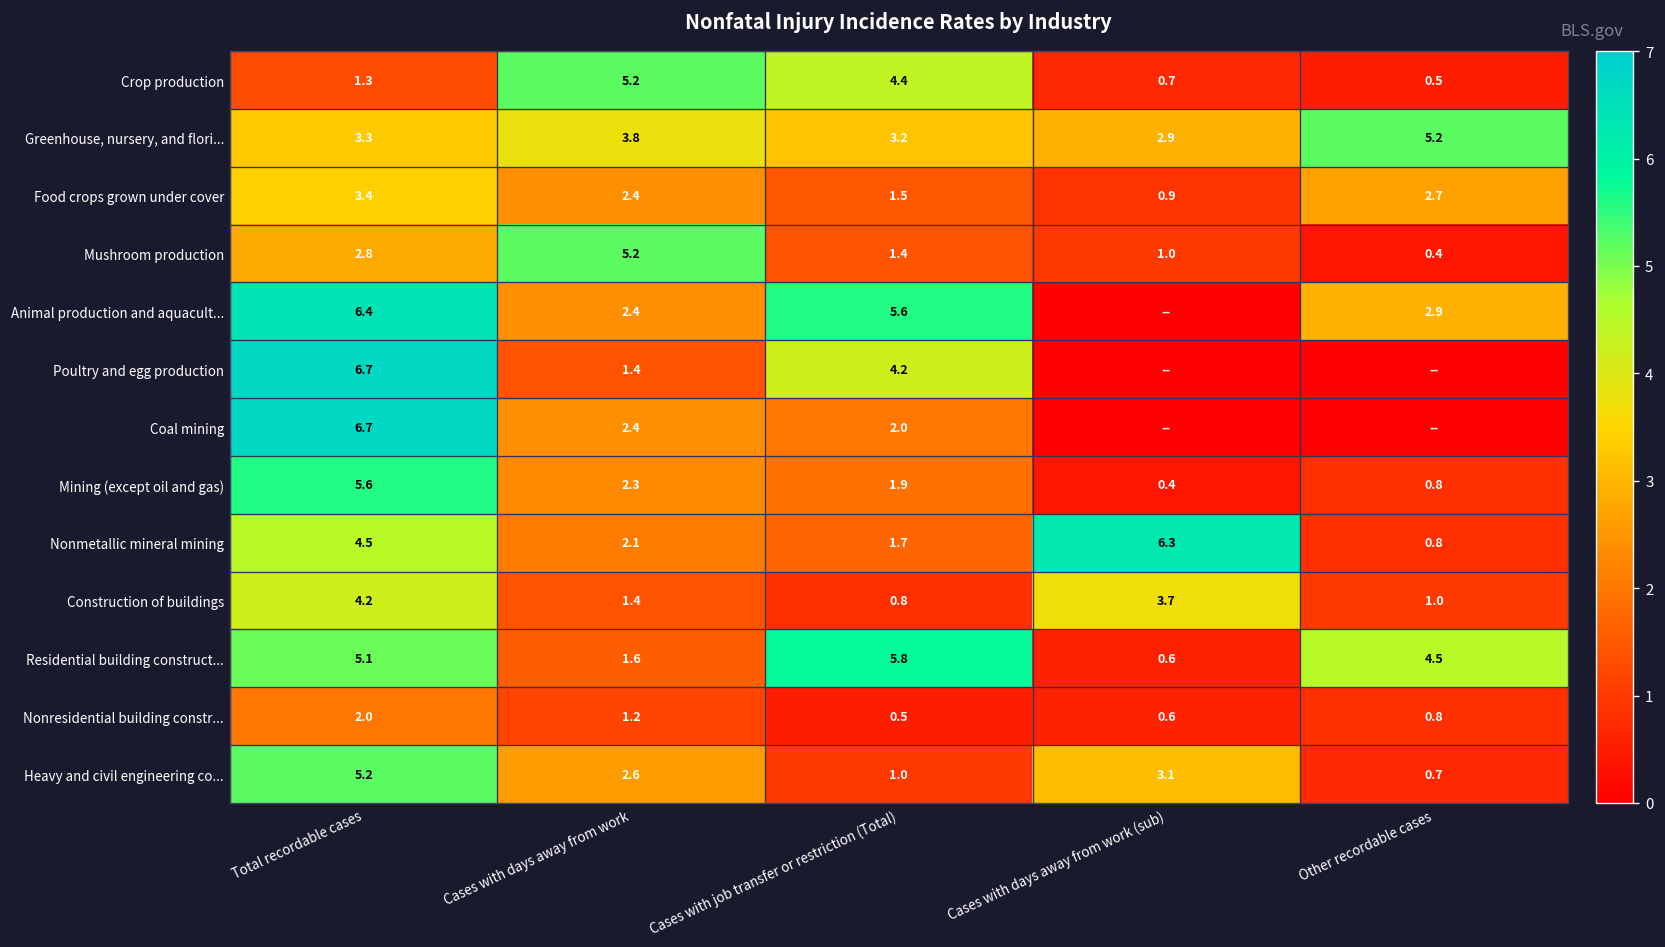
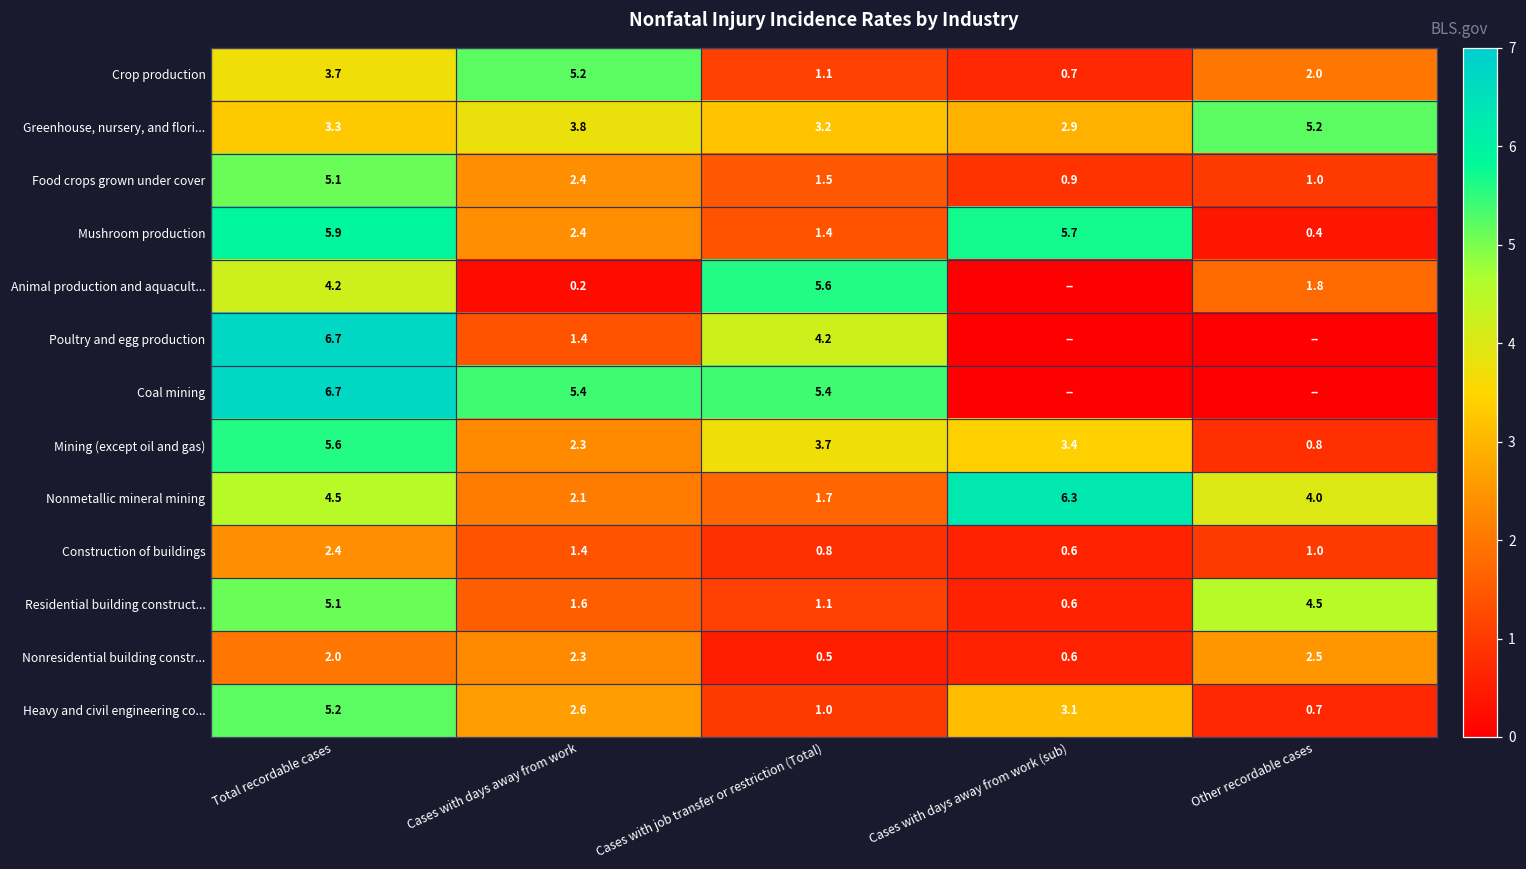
Crop production, Total recordable cases: 1.3 -> 3.7
Crop production, Cases with job transfer or restriction (Total): 4.4 -> 1.1
Crop production, Other recordable cases: 0.5 -> 2.0
Food crops grown under cover, Total recordable cases: 3.4 -> 5.1
Food crops grown under cover, Other recordable cases: 2.7 -> 1.0
Mushroom production, Total recordable cases: 2.8 -> 5.9
Mushroom production, Cases with days away from work: 5.2 -> 2.4
Mushroom production, Cases with days away from work (sub): 1.0 -> 5.7
Animal production and aquacult..., Total recordable cases: 6.4 -> 4.2
Animal production and aquacult..., Cases with days away from work: 2.4 -> 0.2
Animal production and aquacult..., Other recordable cases: 2.9 -> 1.8
Coal mining, Cases with days away from work: 2.4 -> 5.4
Coal mining, Cases with job transfer or restriction (Total): 2.0 -> 5.4
Mining (except oil and gas), Cases with job transfer or restriction (Total): 1.9 -> 3.7
Mining (except oil and gas), Cases with days away from work (sub): 0.4 -> 3.4
Nonmetallic mineral mining, Other recordable cases: 0.8 -> 4.0
Construction of buildings, Total recordable cases: 4.2 -> 2.4
Construction of buildings, Cases with days away from work (sub): 3.7 -> 0.6
Residential building construct..., Cases with job transfer or restriction (Total): 5.8 -> 1.1
Nonresidential building constr..., Cases with days away from work: 1.2 -> 2.3
Nonresidential building constr..., Other recordable cases: 0.8 -> 2.5
